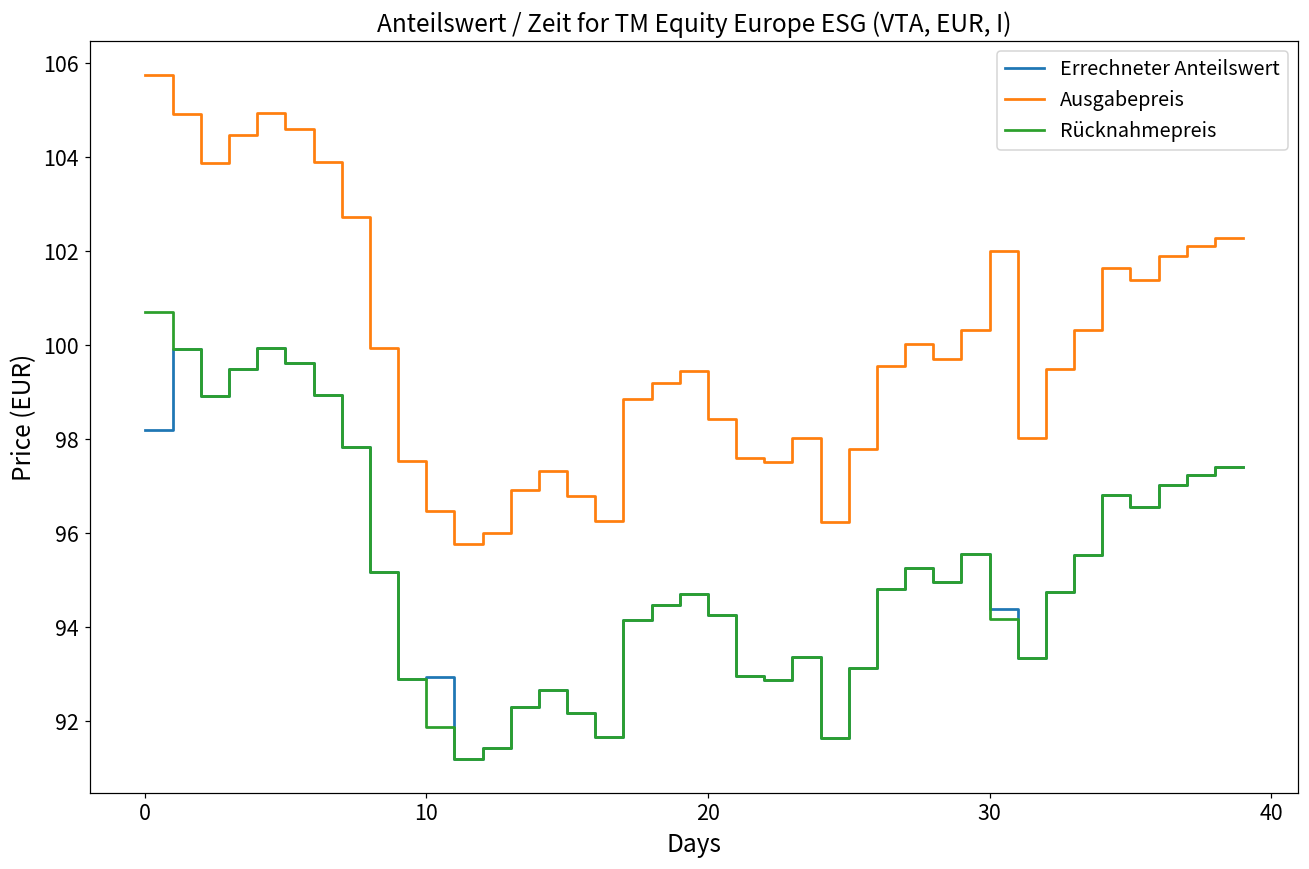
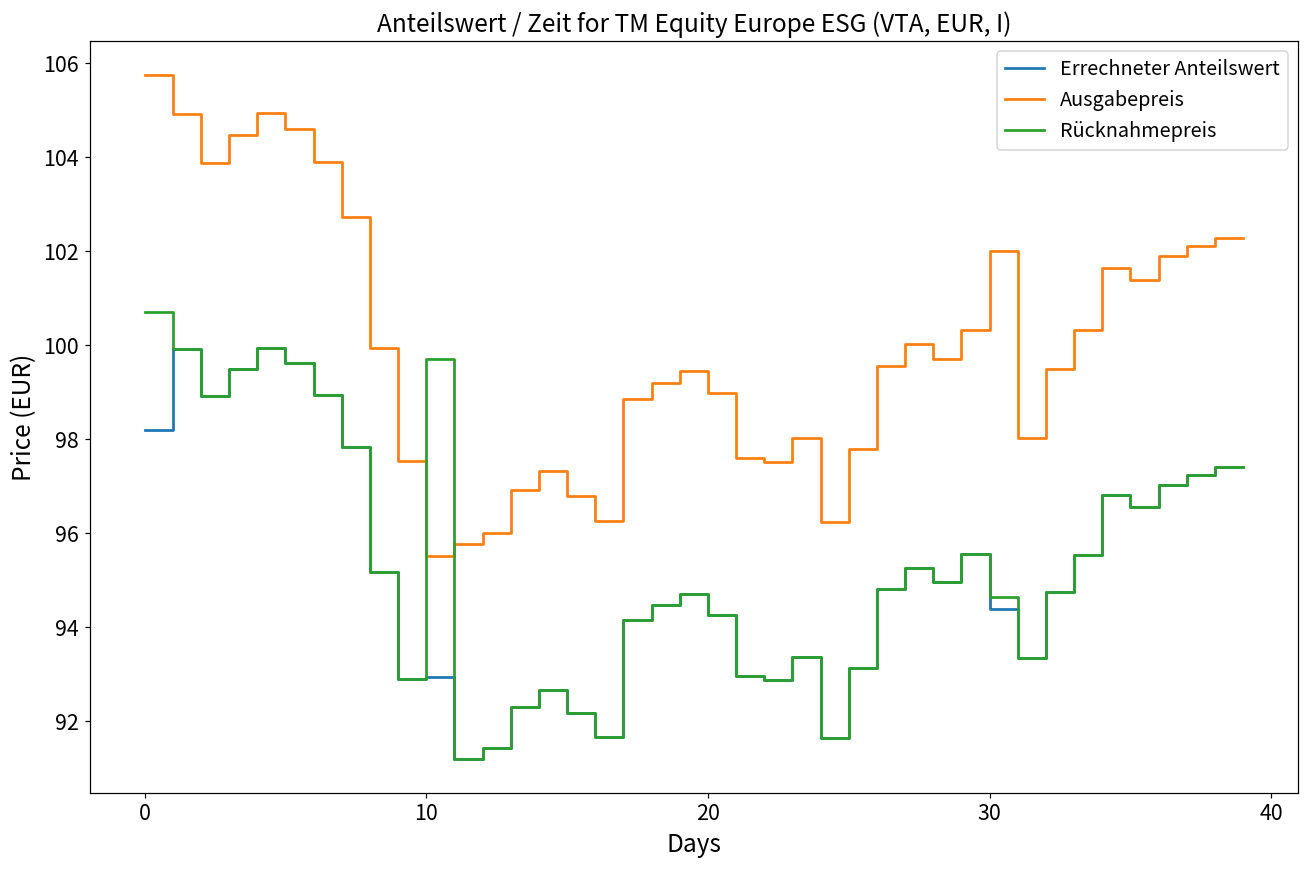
Ausgabepreis, 10: 96.5 -> 95.5
Rücknahmepreis, 10: 91.9 -> 99.7
Ausgabepreis, 20: 98.4 -> 99.0
Rücknahmepreis, 30: 94.2 -> 94.6
